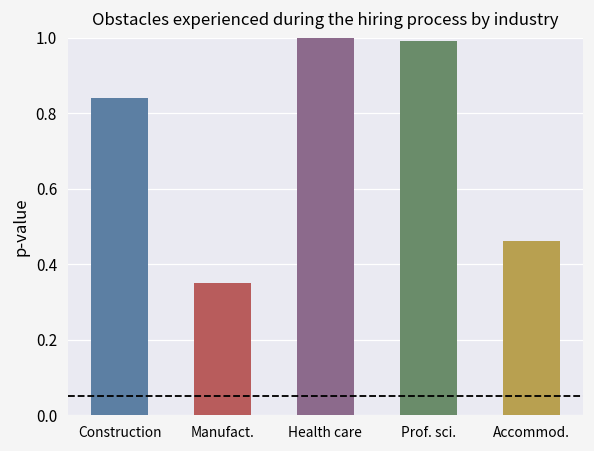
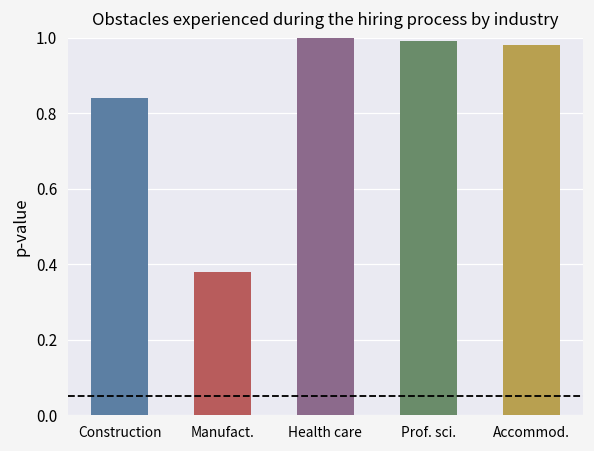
Manufact.: 0.35 -> 0.38
Accommod.: 0.46 -> 0.98
